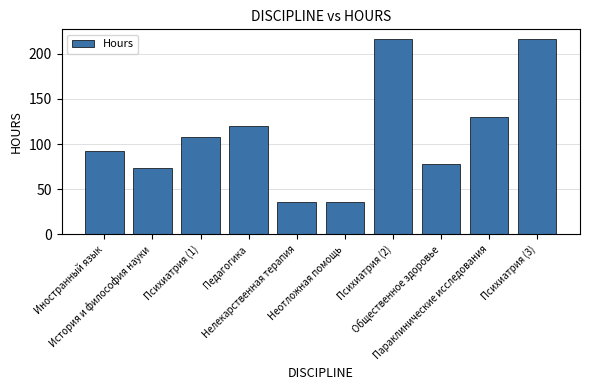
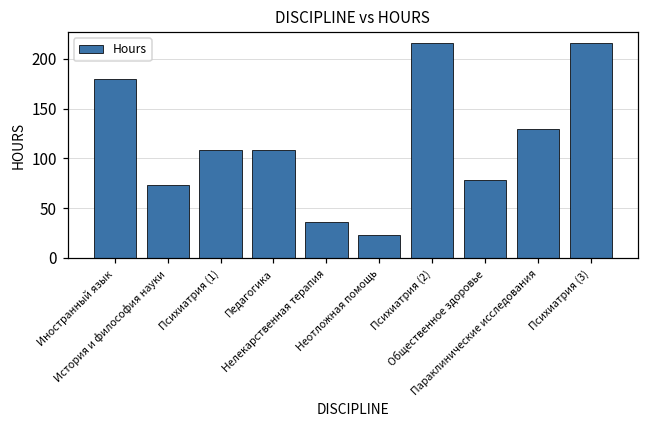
Иностранный язык: 90 -> 180
Педагогика: 120 -> 110
Неотложная помощь: 40 -> 20
